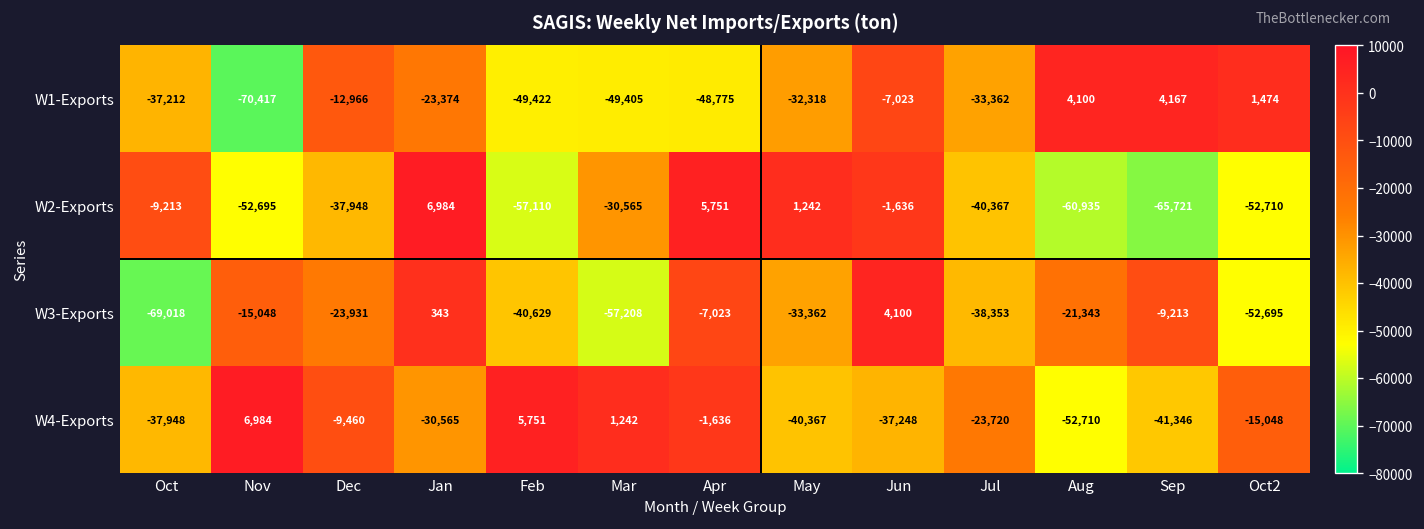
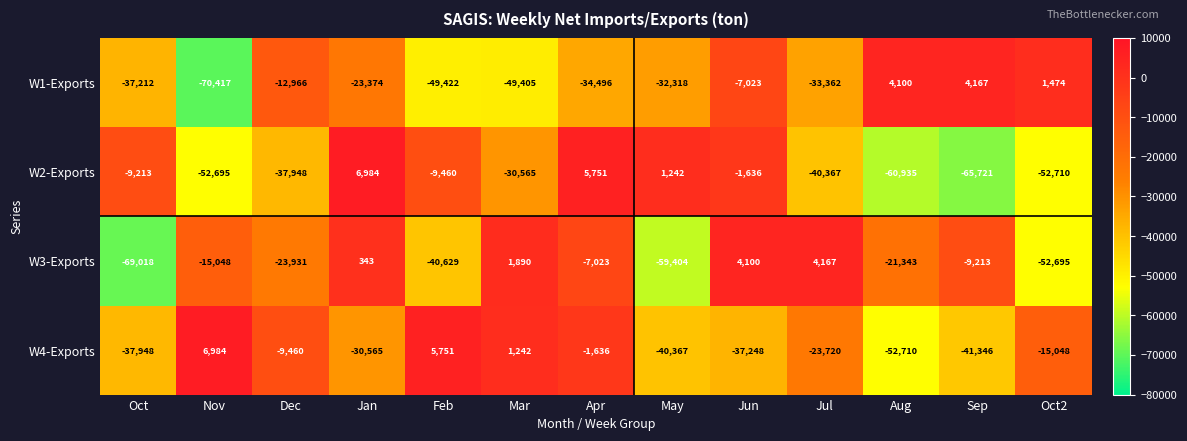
W1-Exports, Apr: -48,775 -> -34,496
W2-Exports, Feb: -57,110 -> -9,460
W3-Exports, Mar: -57,208 -> 1,890
W3-Exports, May: -33,362 -> -59,404
W3-Exports, Jul: -38,353 -> 4,167
